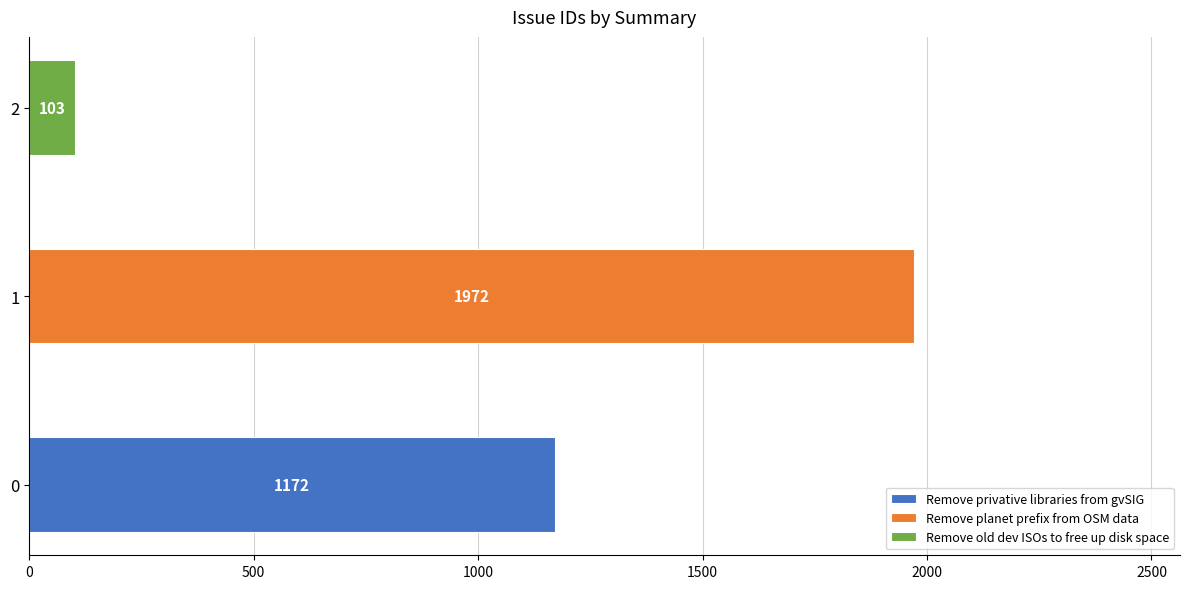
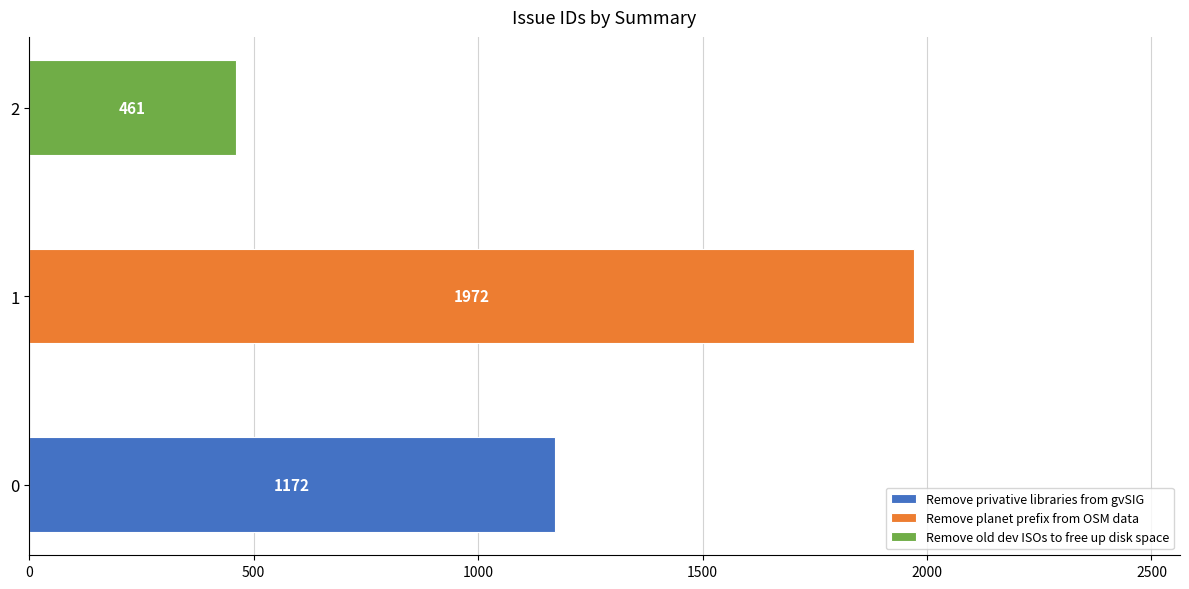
2: 103 -> 461
